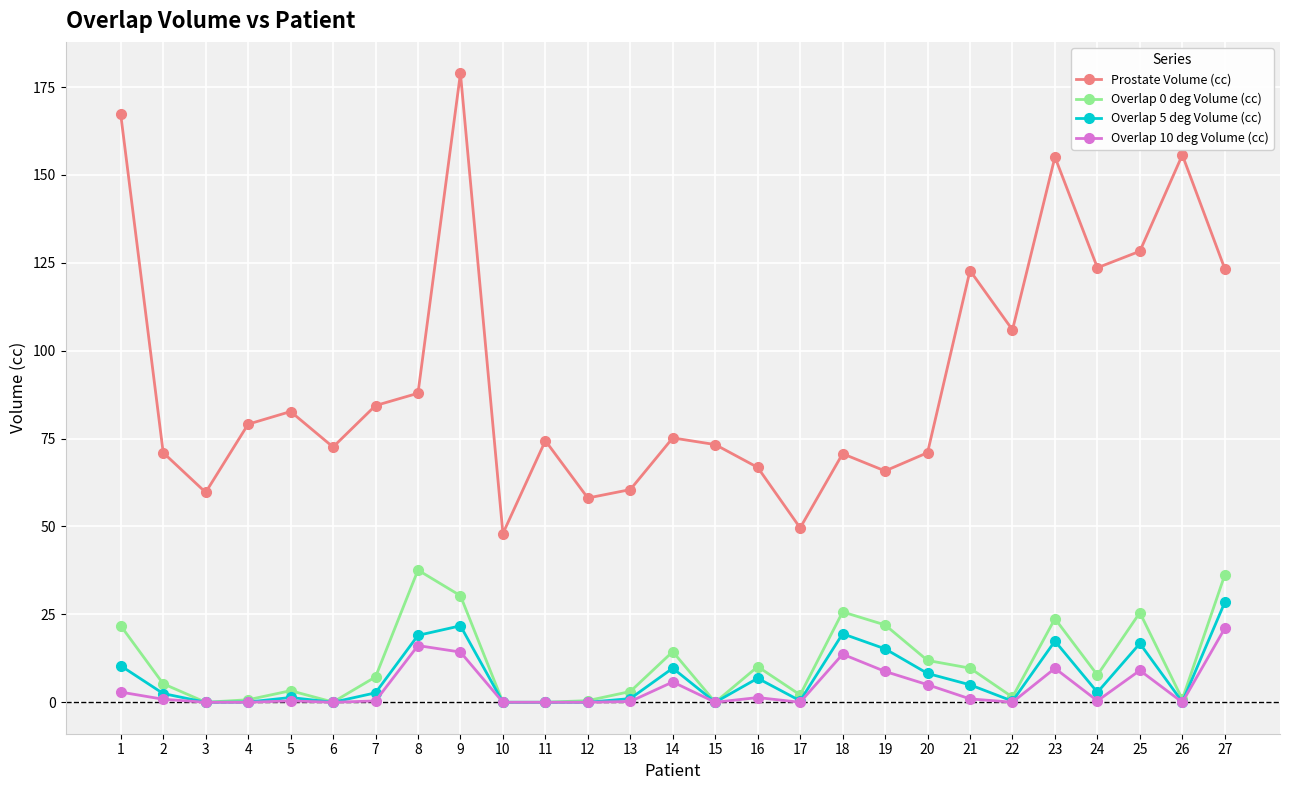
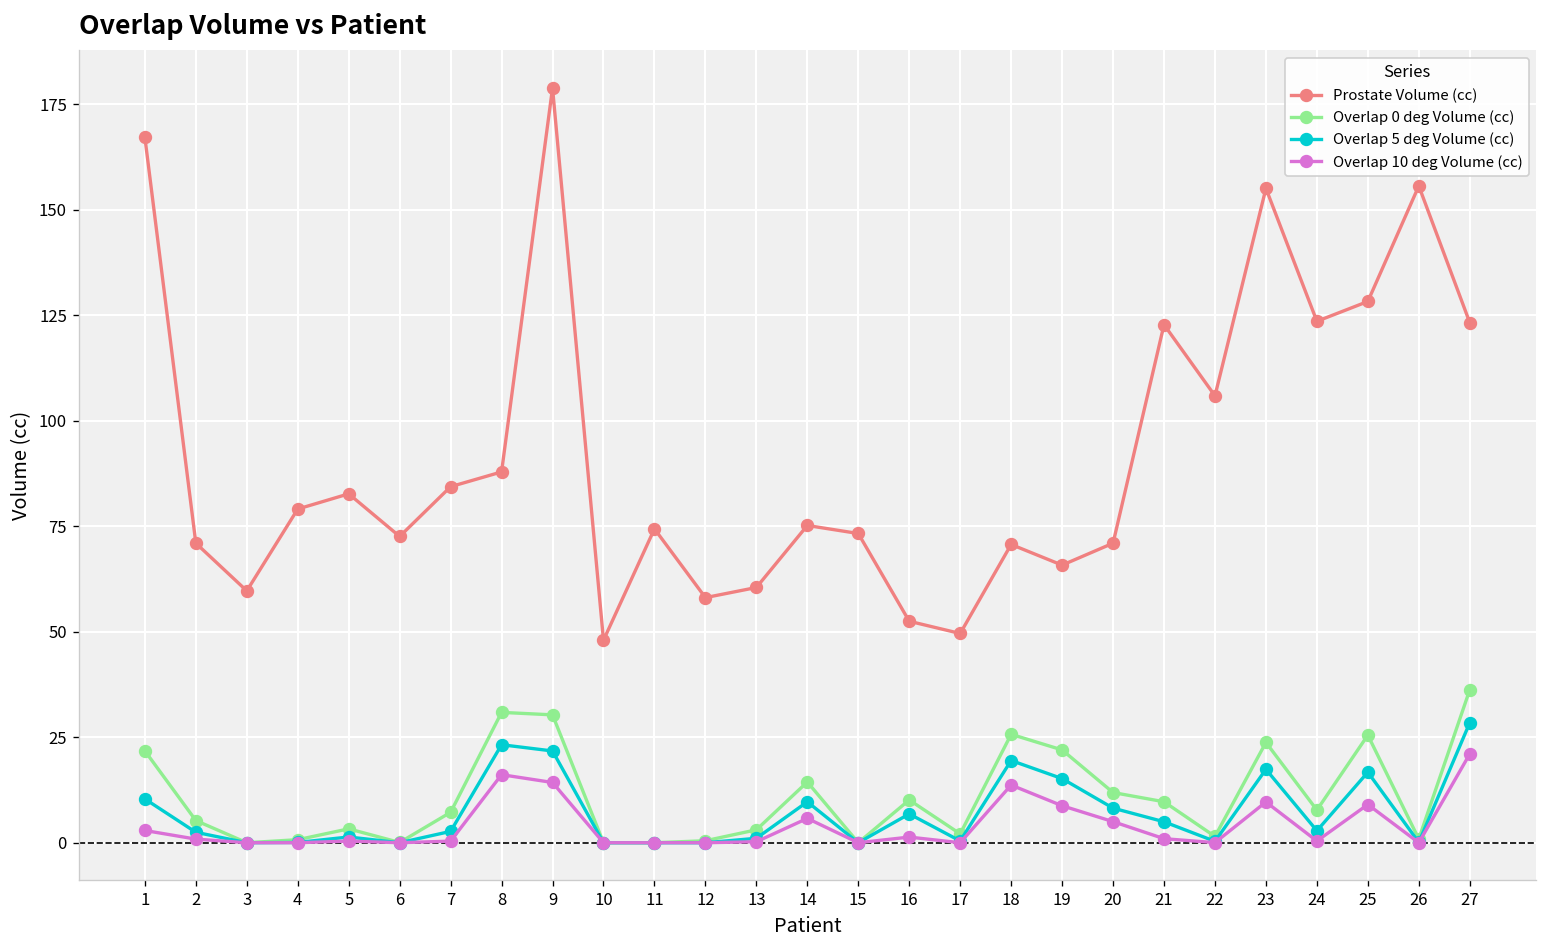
Overlap 0 deg Volume (cc), 8: 38 -> 31
Overlap 5 deg Volume (cc), 8: 19 -> 23
Prostate Volume (cc), 16: 67 -> 53
